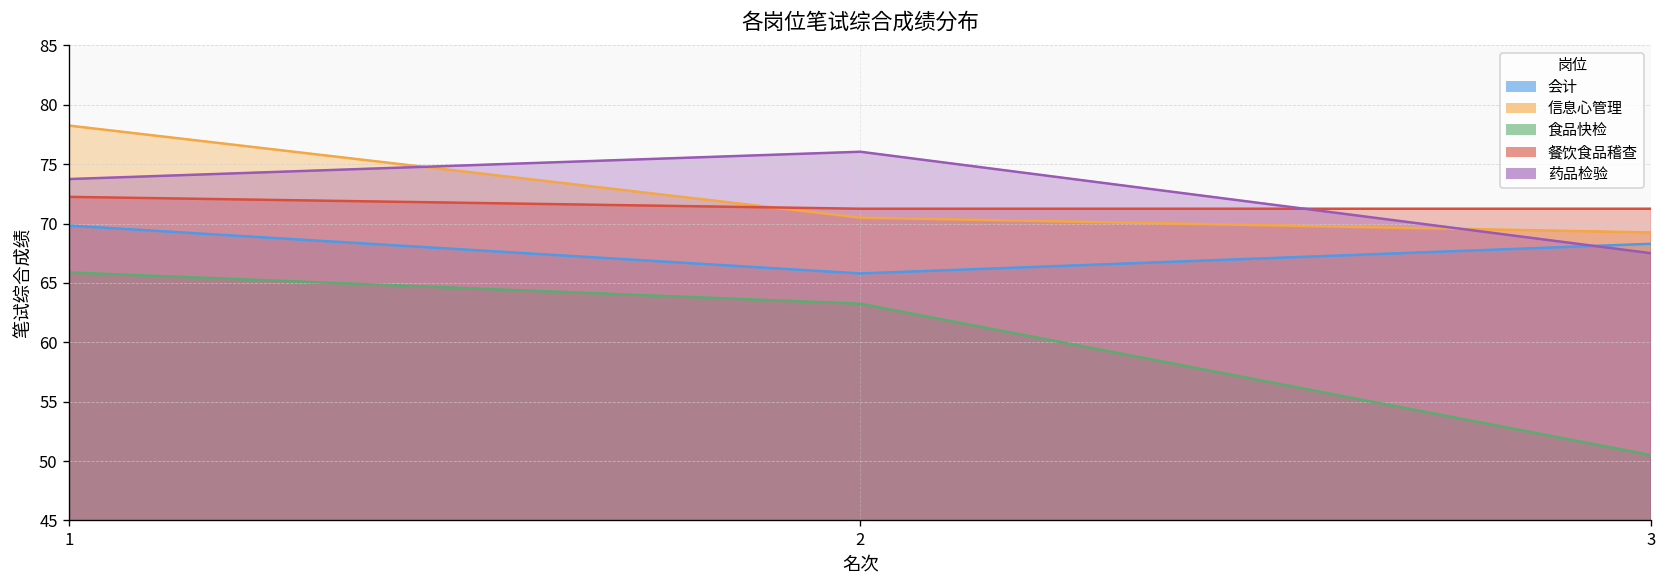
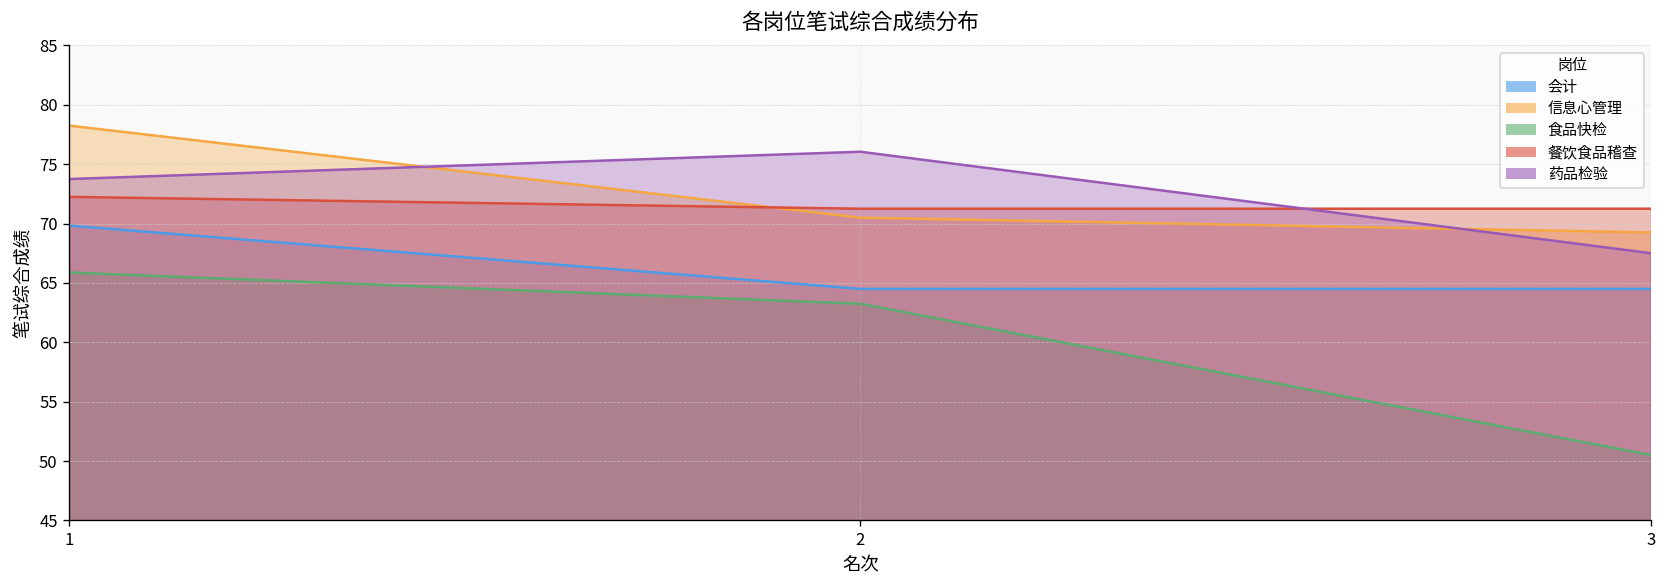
会计, 2: 66 -> 65
会计, 3: 68 -> 65
